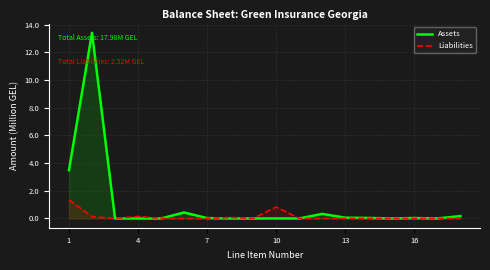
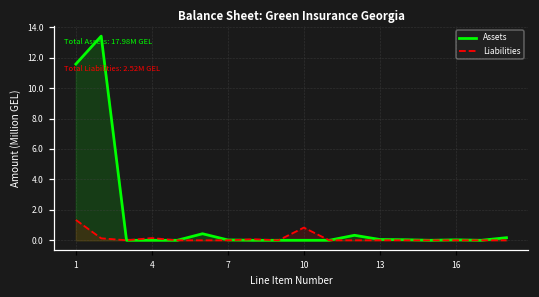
Assets, 1: 3.5 -> 11.6
